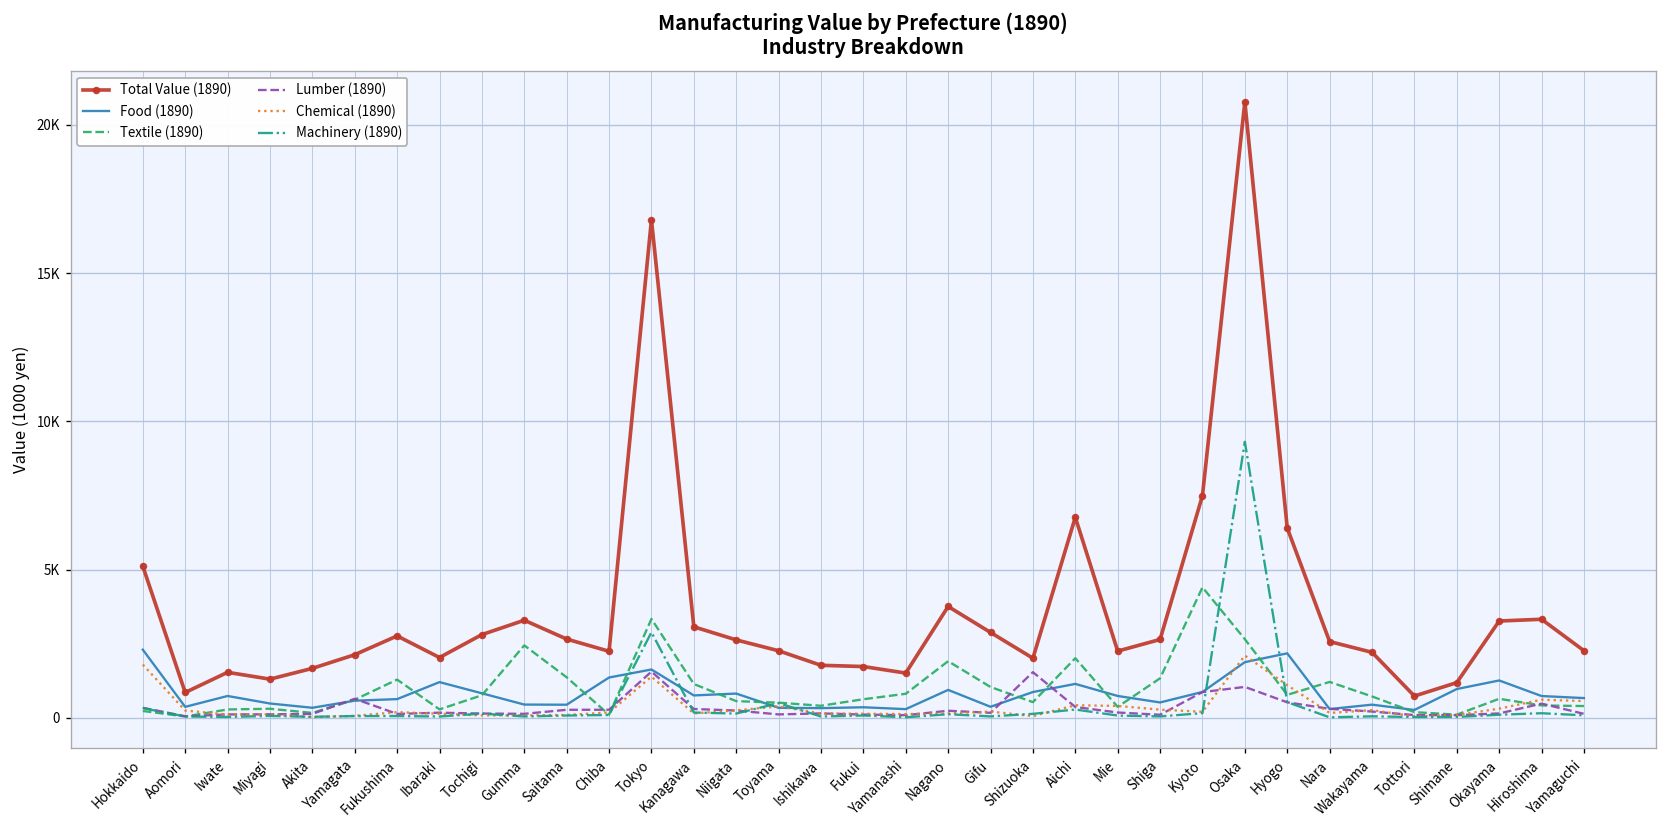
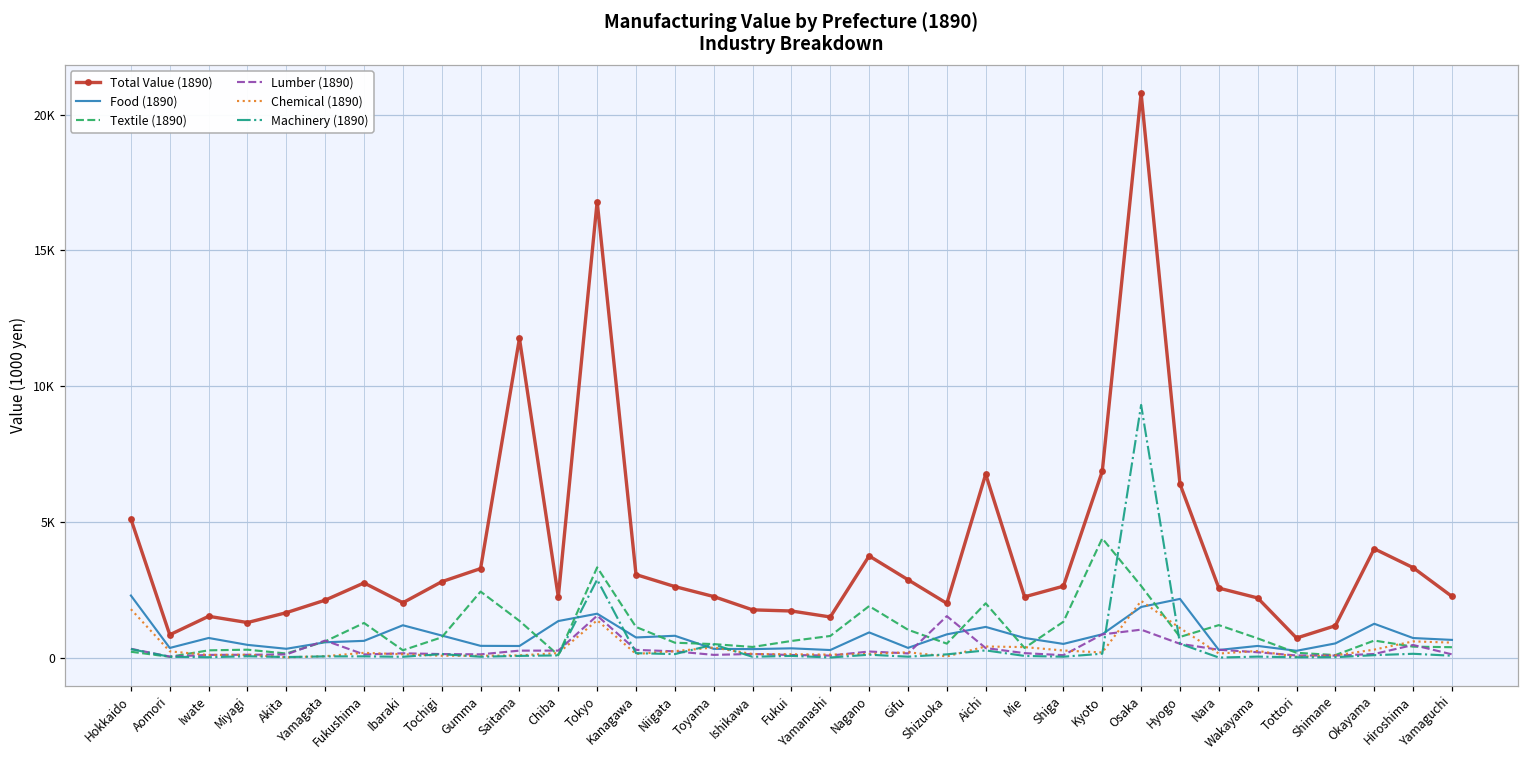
Total Value (1890), Saitama: 2700 -> 11800
Total Value (1890), Kyoto: 7500 -> 6900
Food (1890), Shimane: 1000 -> 500
Total Value (1890), Okayama: 3300 -> 4000
